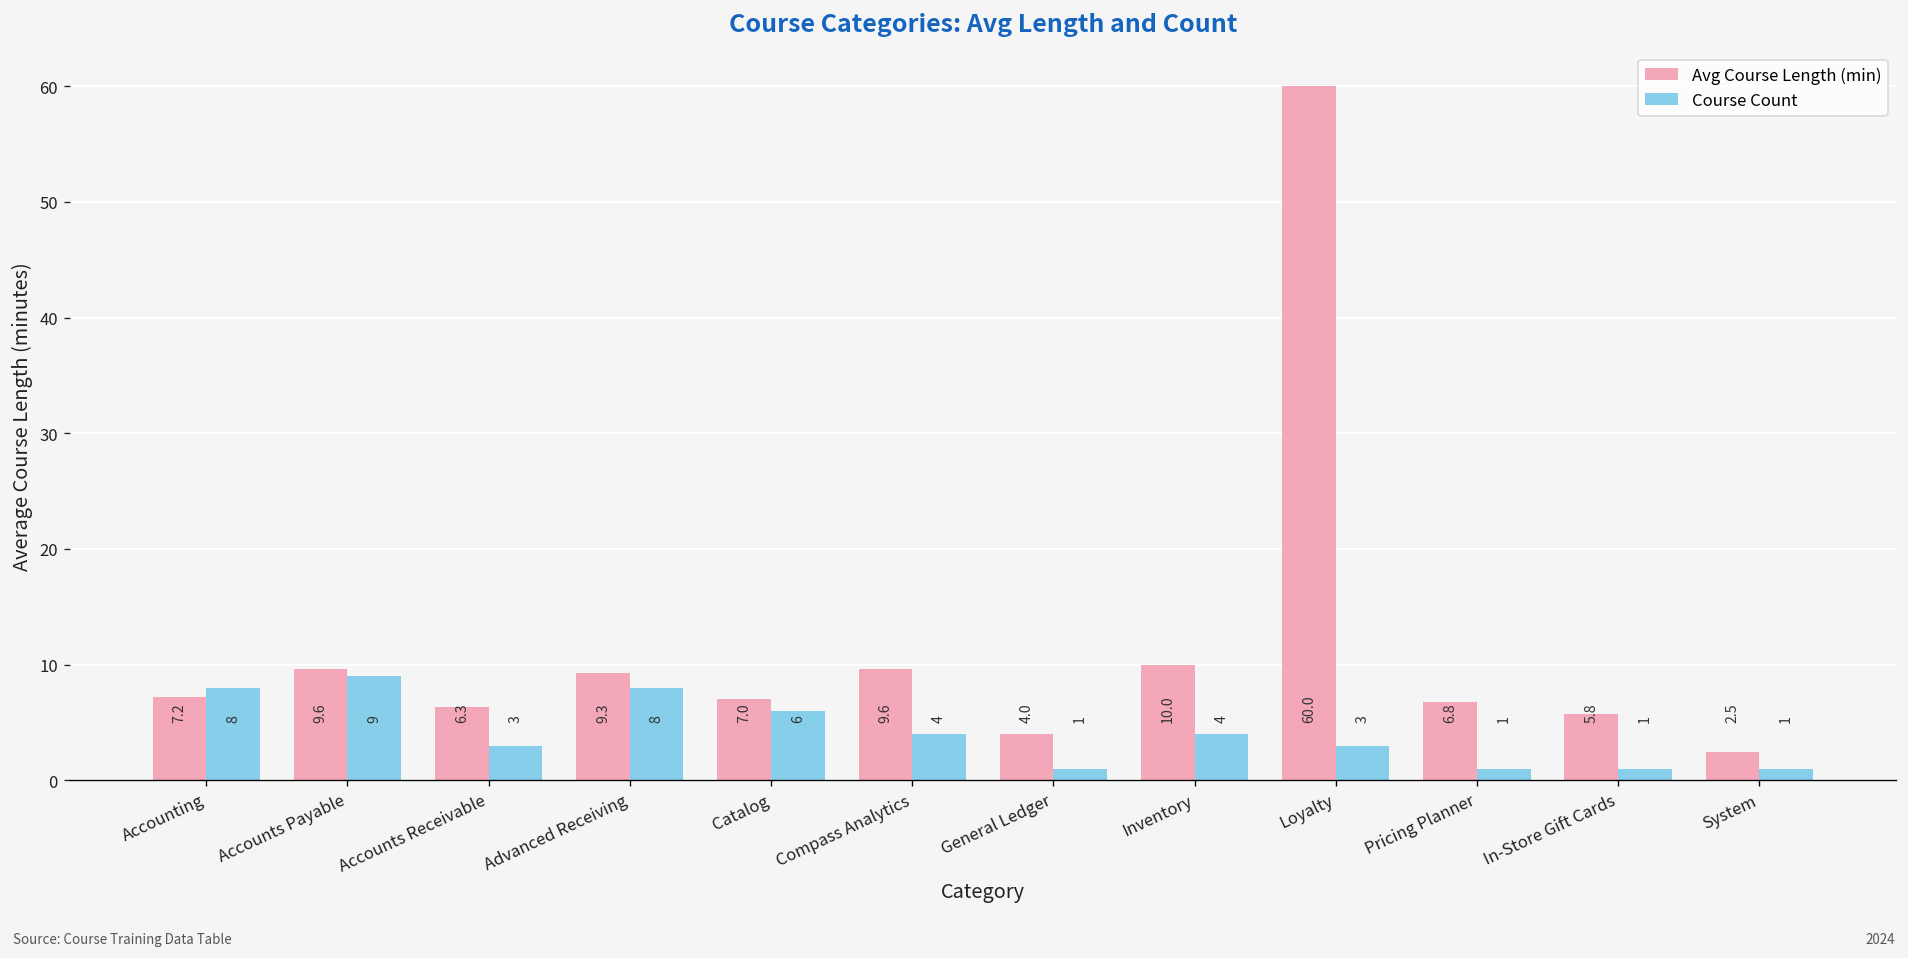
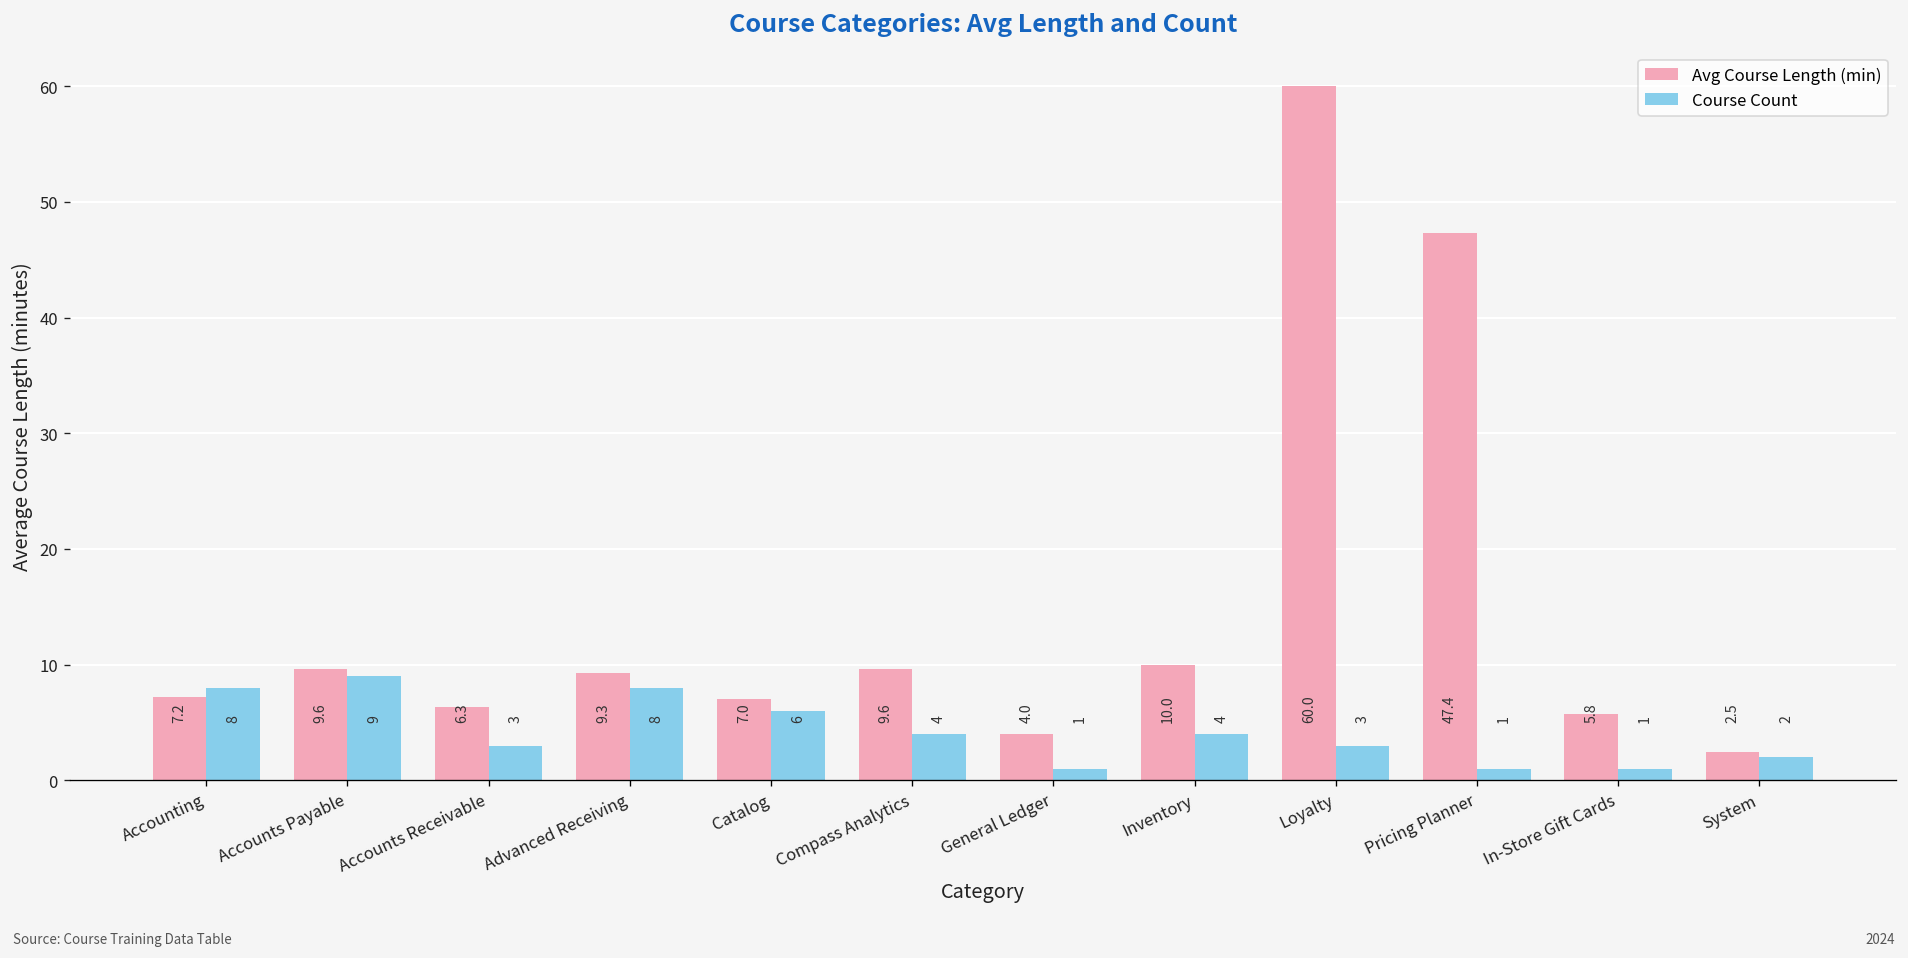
Avg Course Length (min), Pricing Planner: 6.8 -> 47.4
Course Count, System: 1 -> 2
